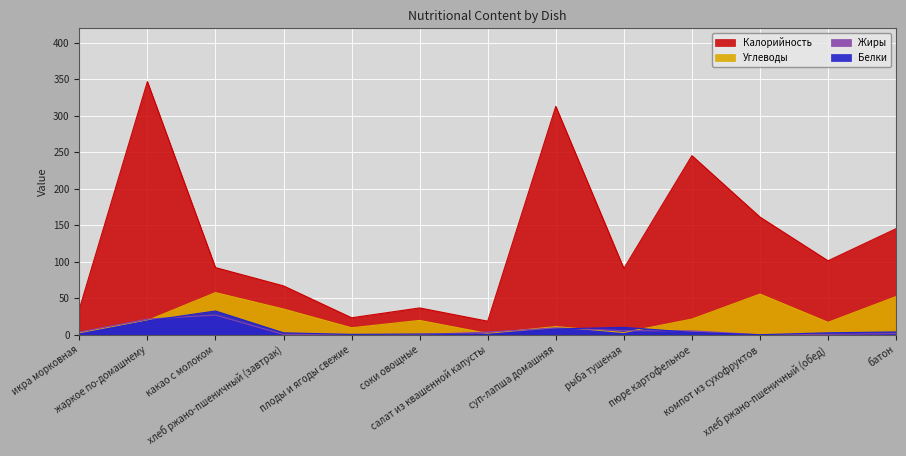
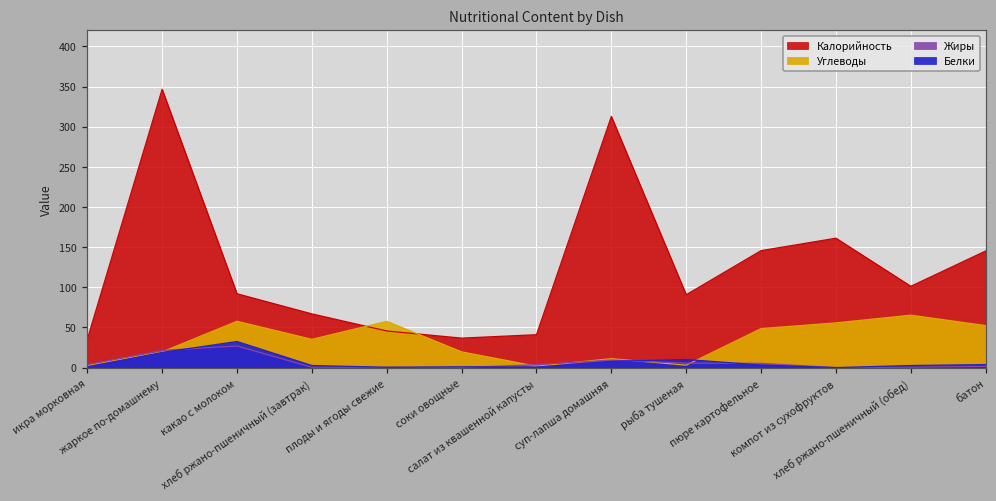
Калорийность, плоды и ягоды свежие: 20 -> 50
Углеводы, плоды и ягоды свежие: 10 -> 60
Калорийность, салат из квашенной капусты: 20 -> 40
Калорийность, пюре картофельное: 250 -> 150
Углеводы, пюре картофельное: 20 -> 50
Углеводы, хлеб ржано-пшеничный (обед): 20 -> 70
